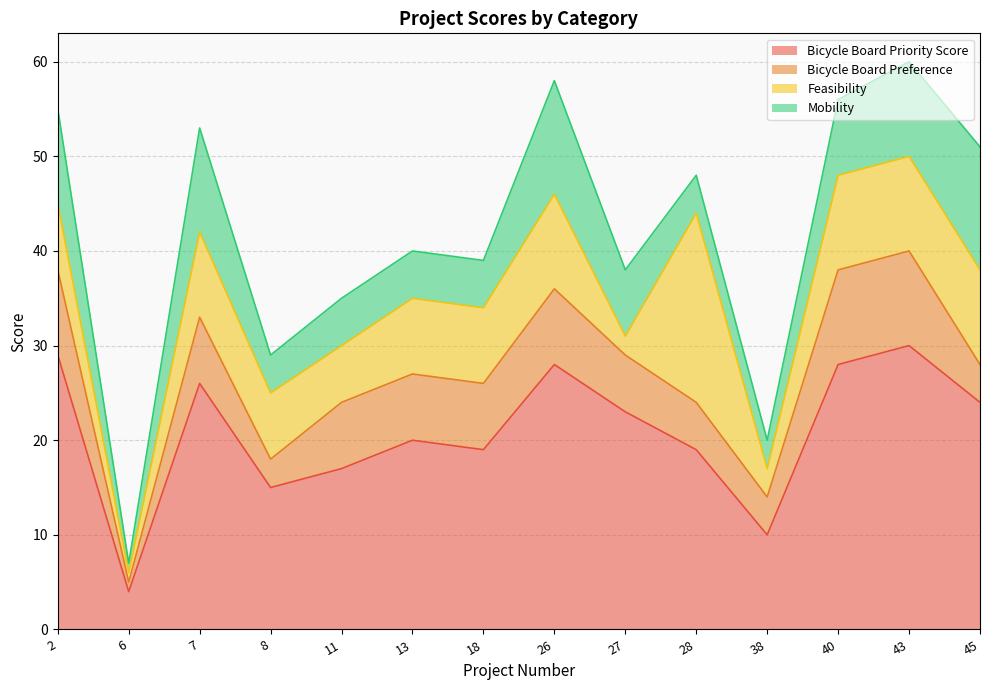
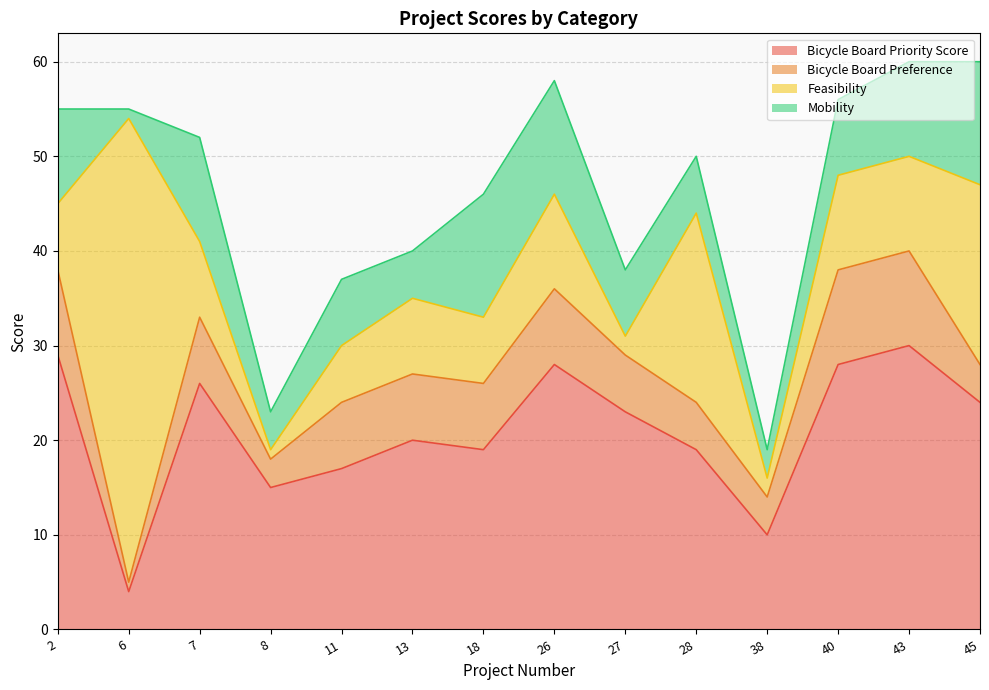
Feasibility, 6: 1 -> 49
Feasibility, 7: 9 -> 8
Feasibility, 8: 7 -> 1
Mobility, 11: 5 -> 7
Feasibility, 18: 8 -> 7
Mobility, 18: 5 -> 13
Mobility, 28: 4 -> 6
Feasibility, 38: 3 -> 2
Feasibility, 45: 10 -> 19
